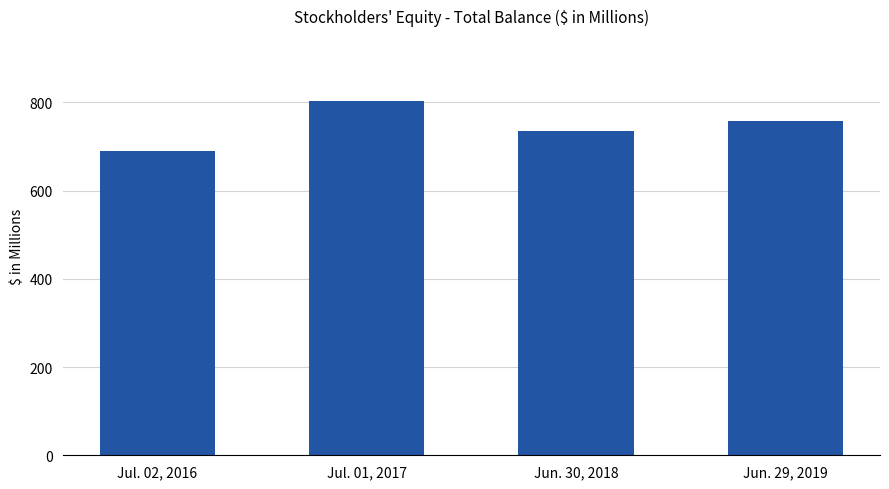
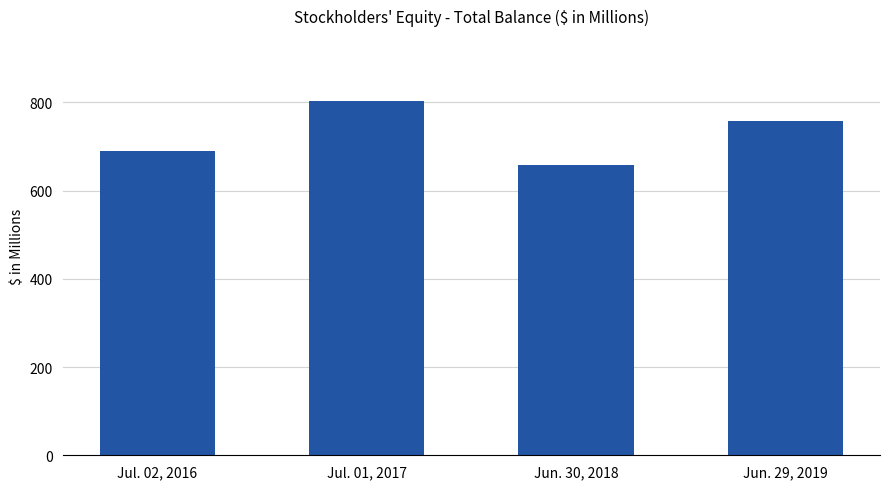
Jun. 30, 2018: 730 -> 660
